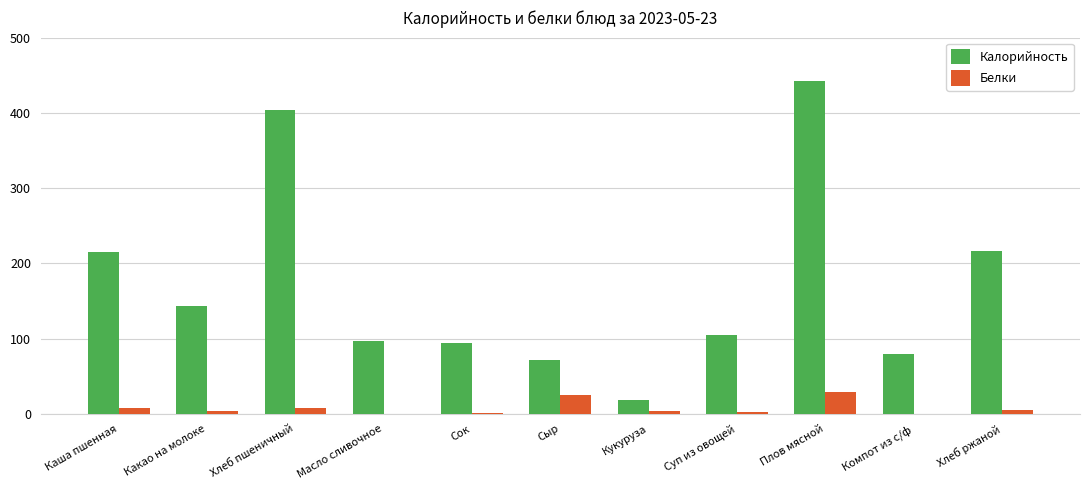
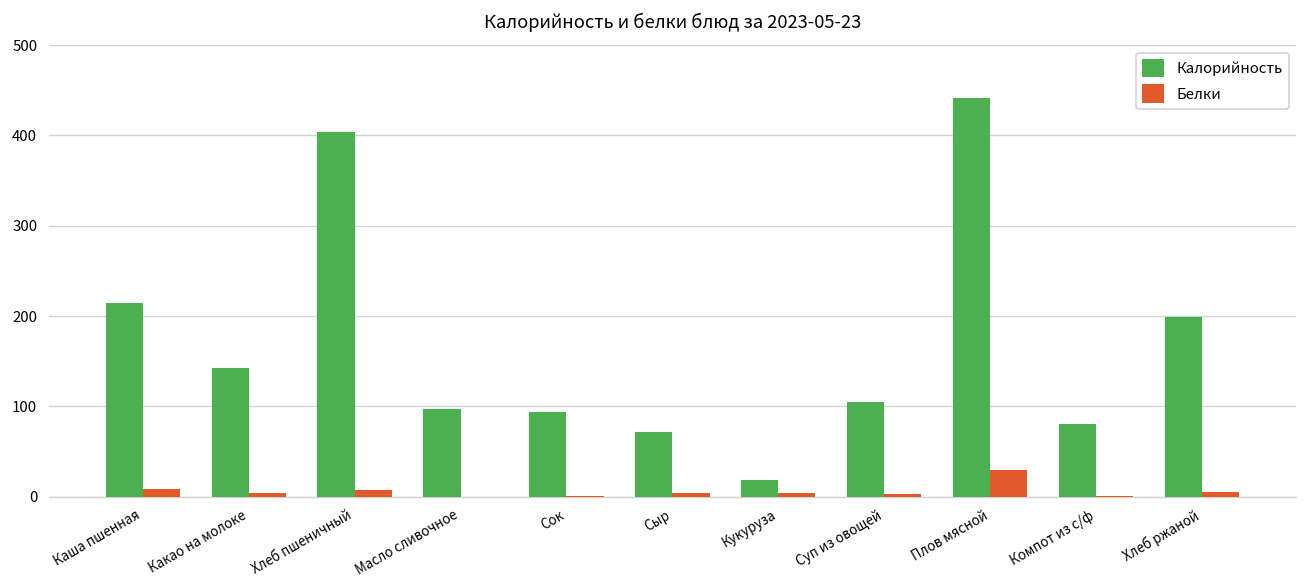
Белки, Сыр: 30 -> 0
Калорийность, Хлеб ржаной: 220 -> 200
